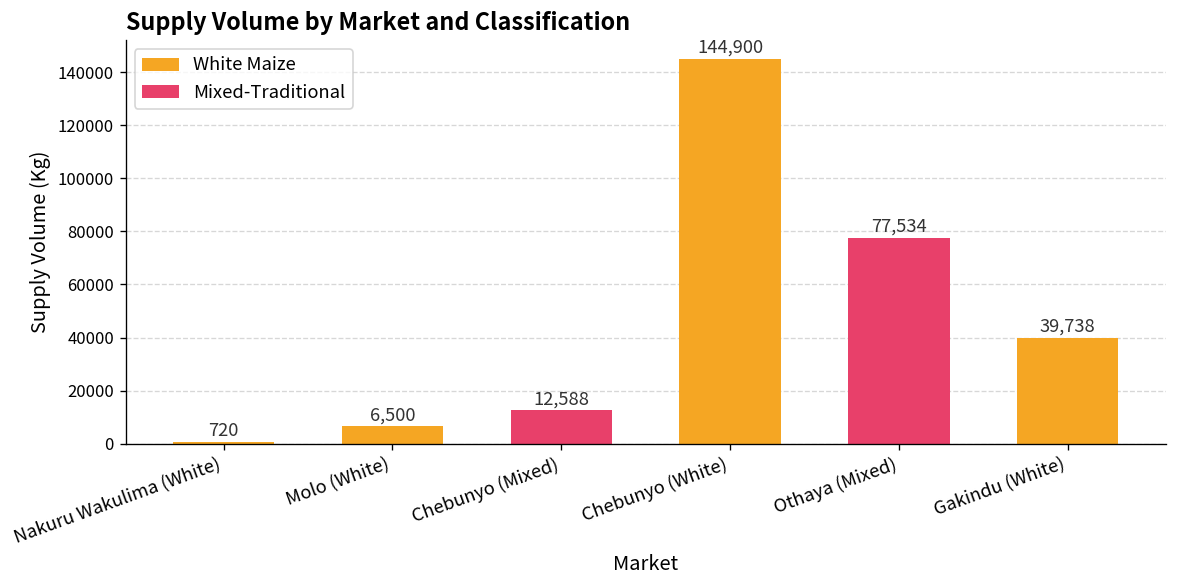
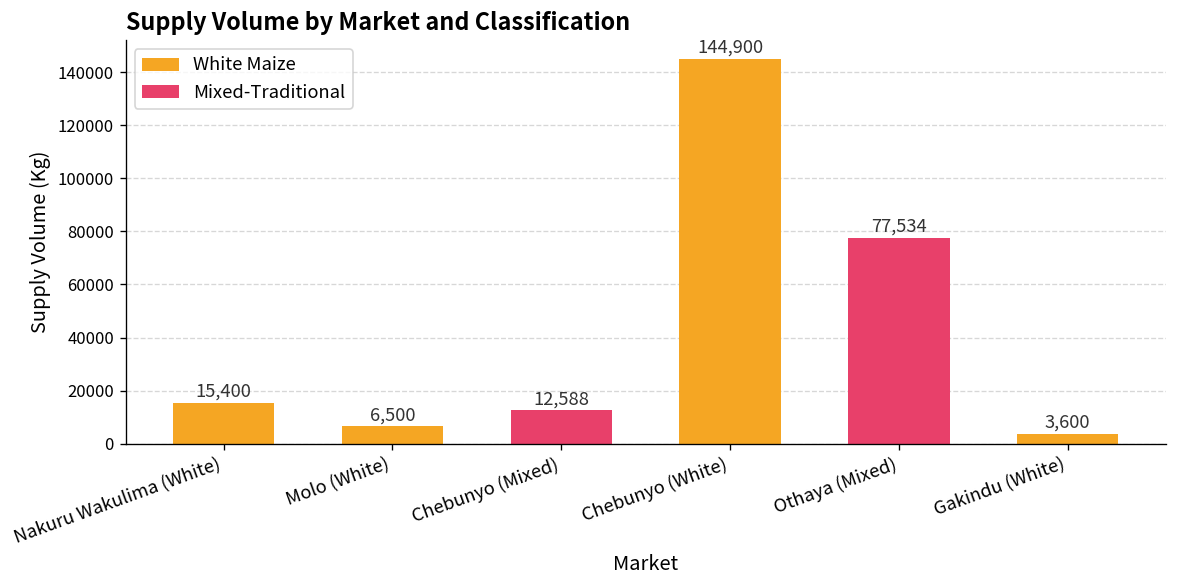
White Maize, Nakuru Wakulima (White): 720 -> 15,400
White Maize, Gakindu (White): 39,738 -> 3,600
